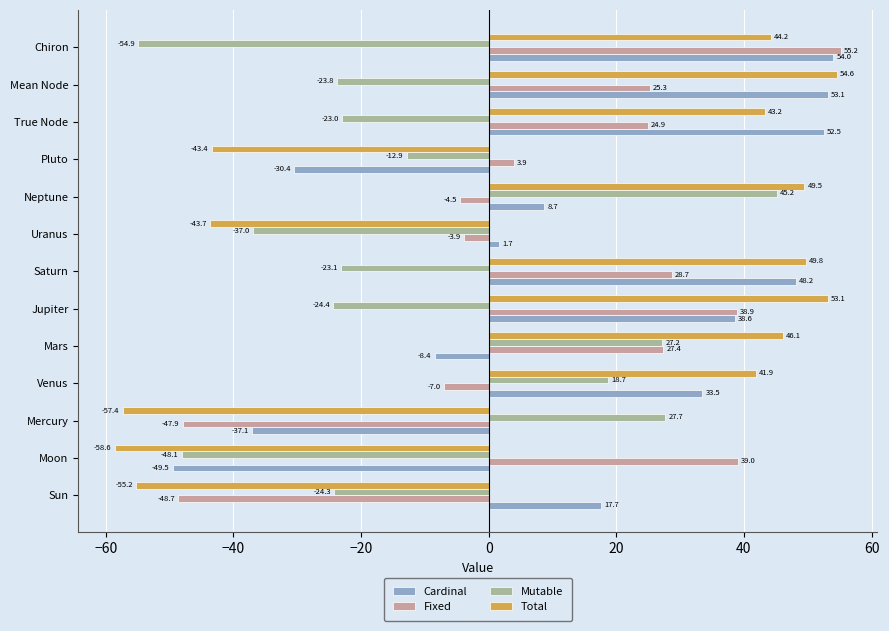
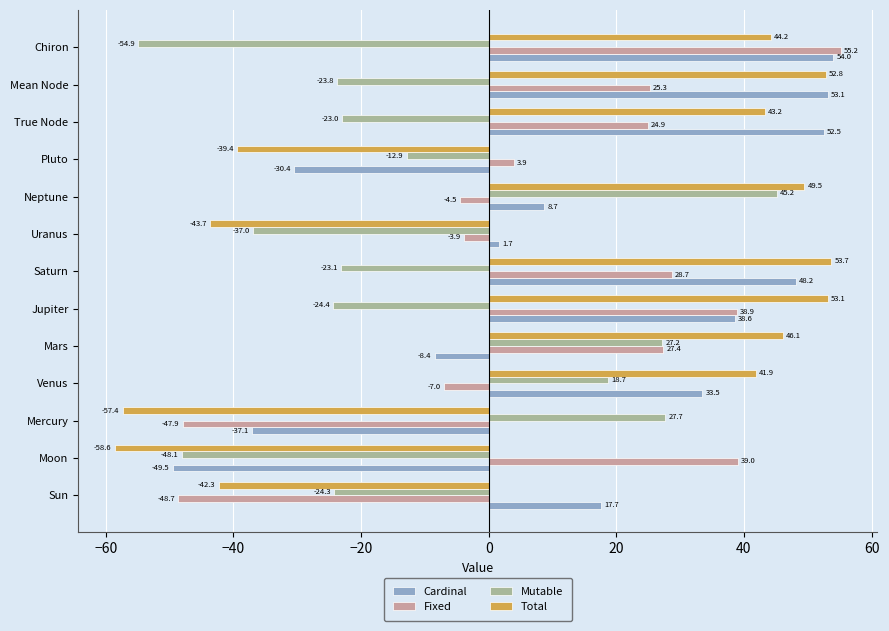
Total, Mean Node: 54.6 -> 52.8
Total, Pluto: -43.4 -> -39.4
Total, Saturn: 49.8 -> 53.7
Total, Sun: -55.2 -> -42.3
